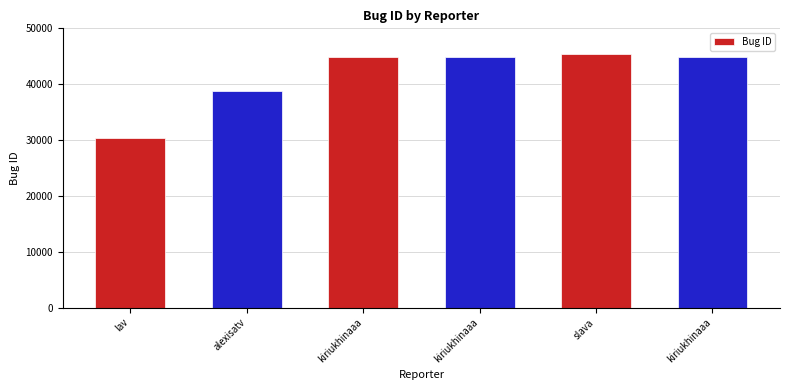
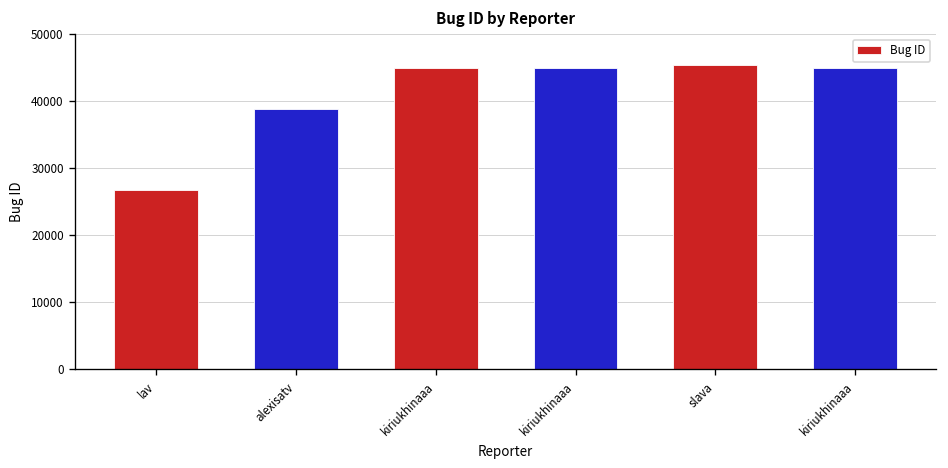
lav: 30000 -> 27000
